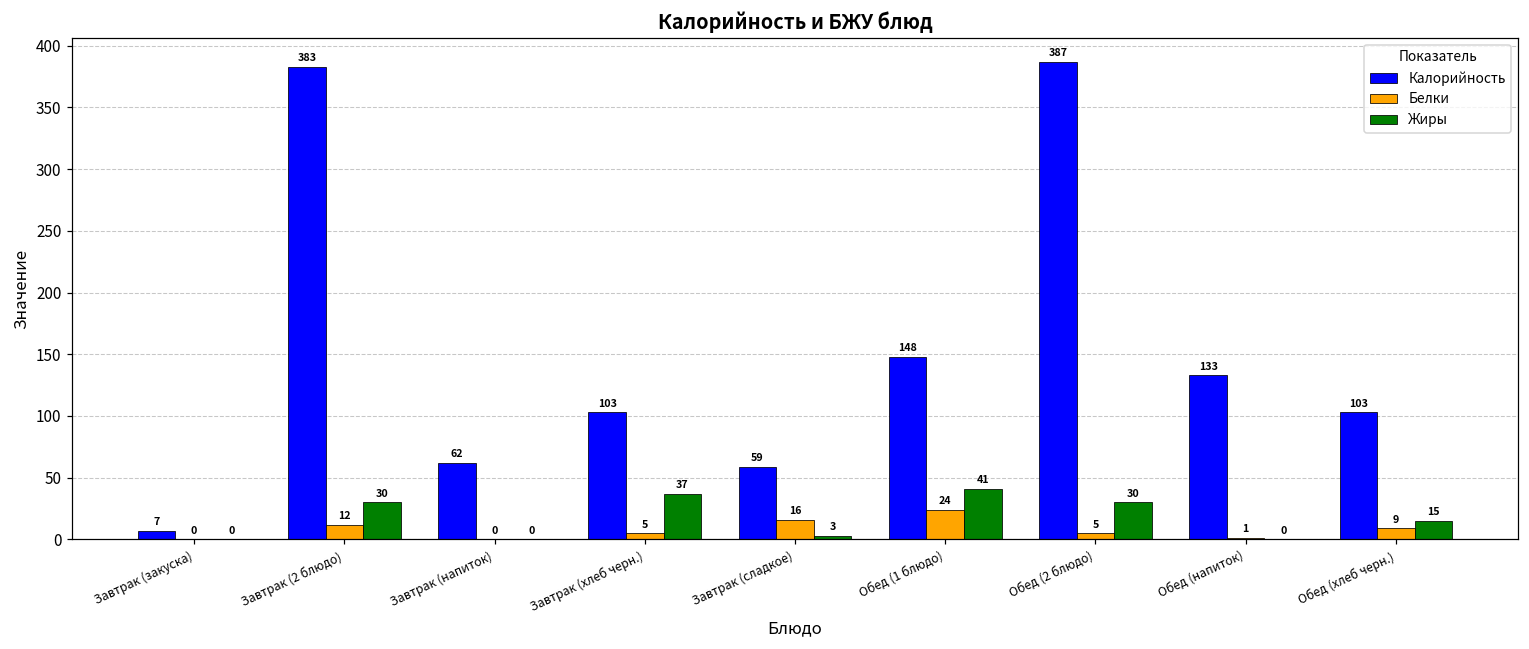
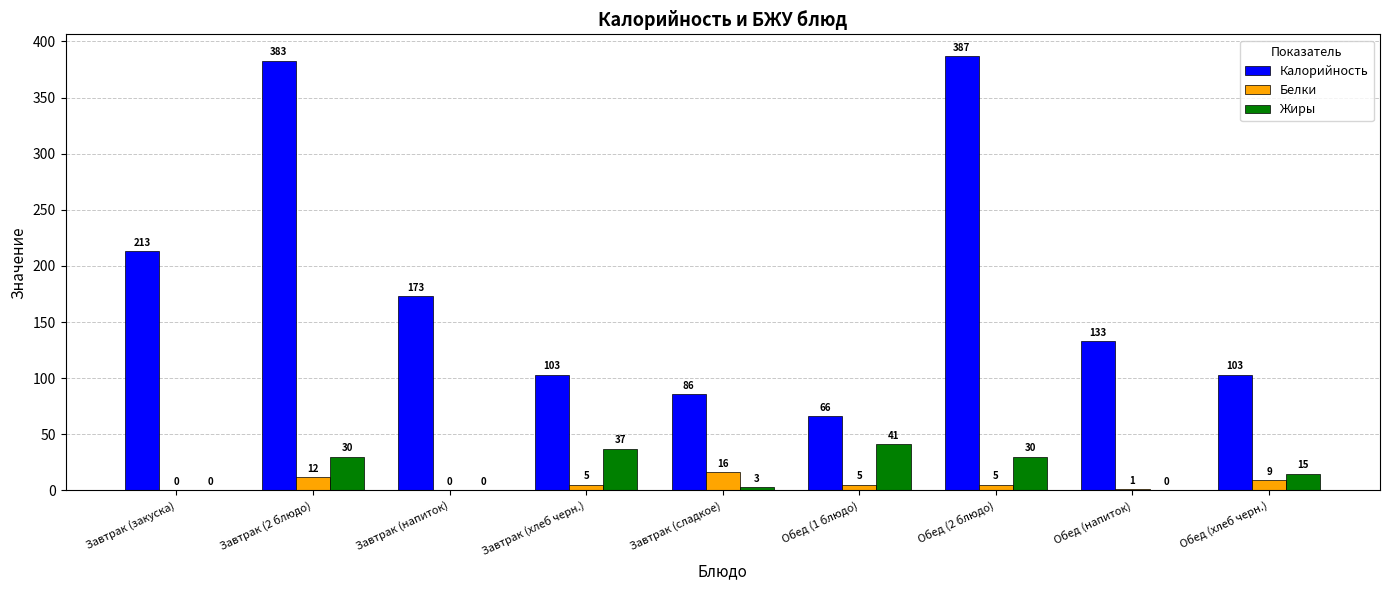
Калорийность, Завтрак (закуска): 7 -> 213
Калорийность, Завтрак (напиток): 62 -> 173
Калорийность, Завтрак (сладкое): 59 -> 86
Калорийность, Обед (1 блюдо): 148 -> 66
Белки, Обед (1 блюдо): 24 -> 5
